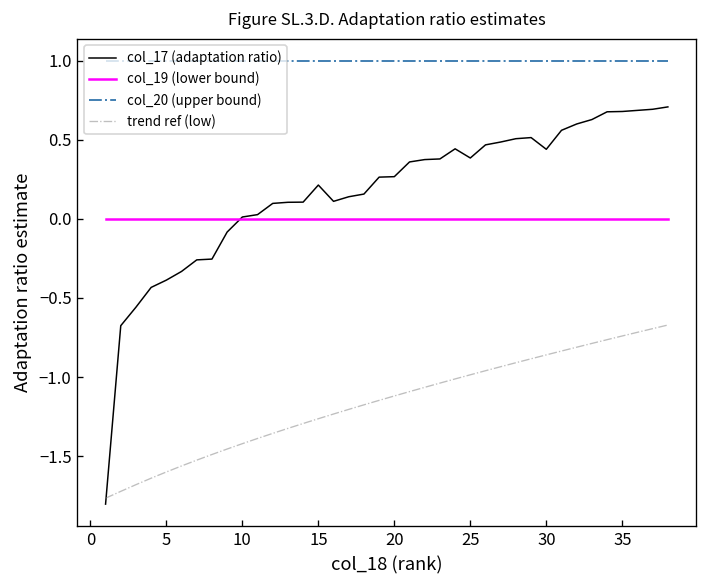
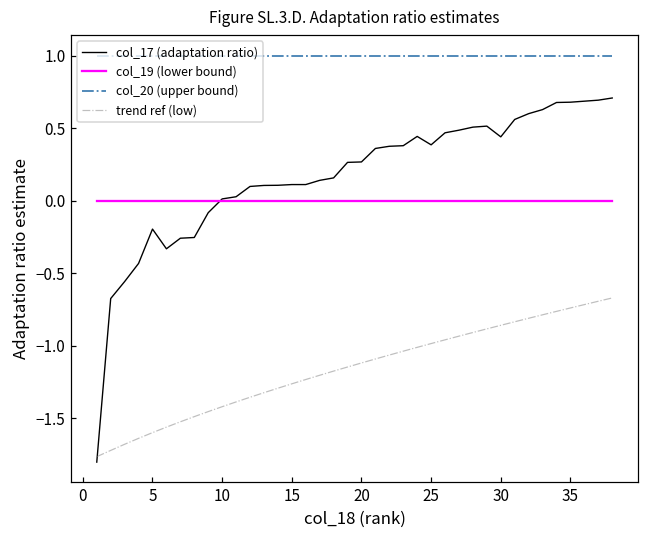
col_17 (adaptation ratio), 5: -0.39 -> -0.20
col_17 (adaptation ratio), 15: 0.21 -> 0.11
